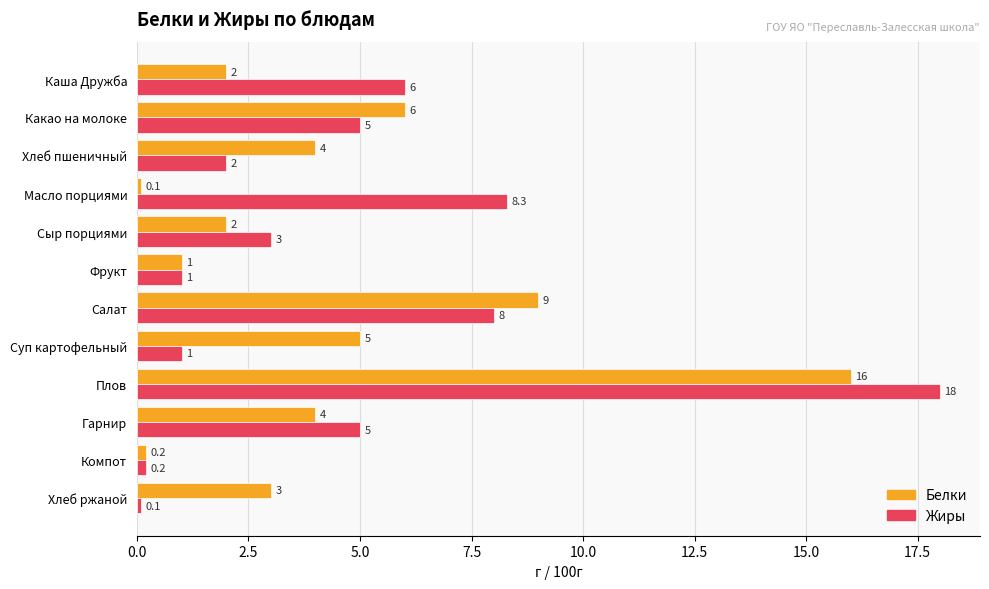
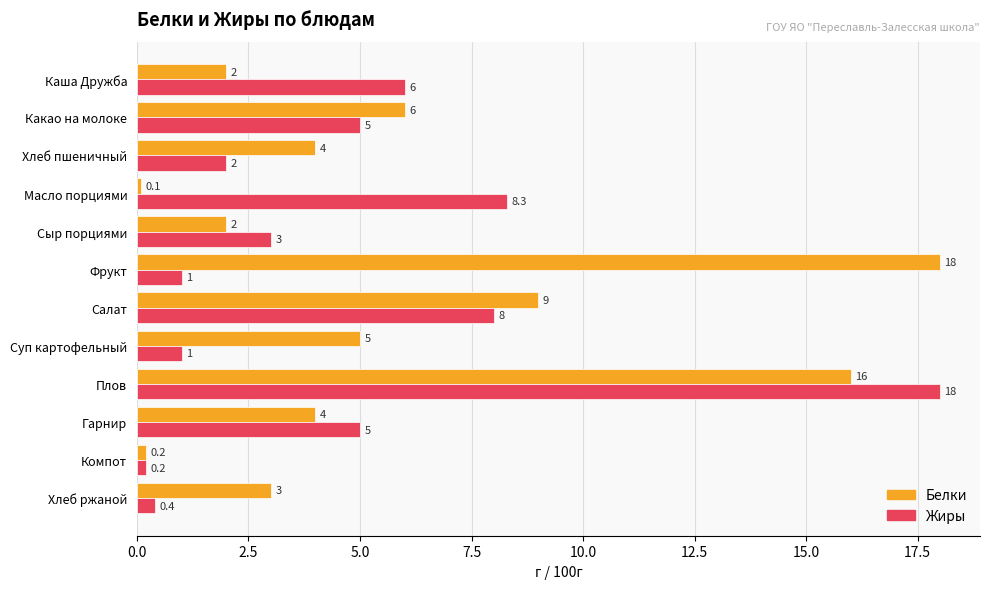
Белки, Фрукт: 1 -> 18
Жиры, Хлеб ржаной: 0.1 -> 0.4
